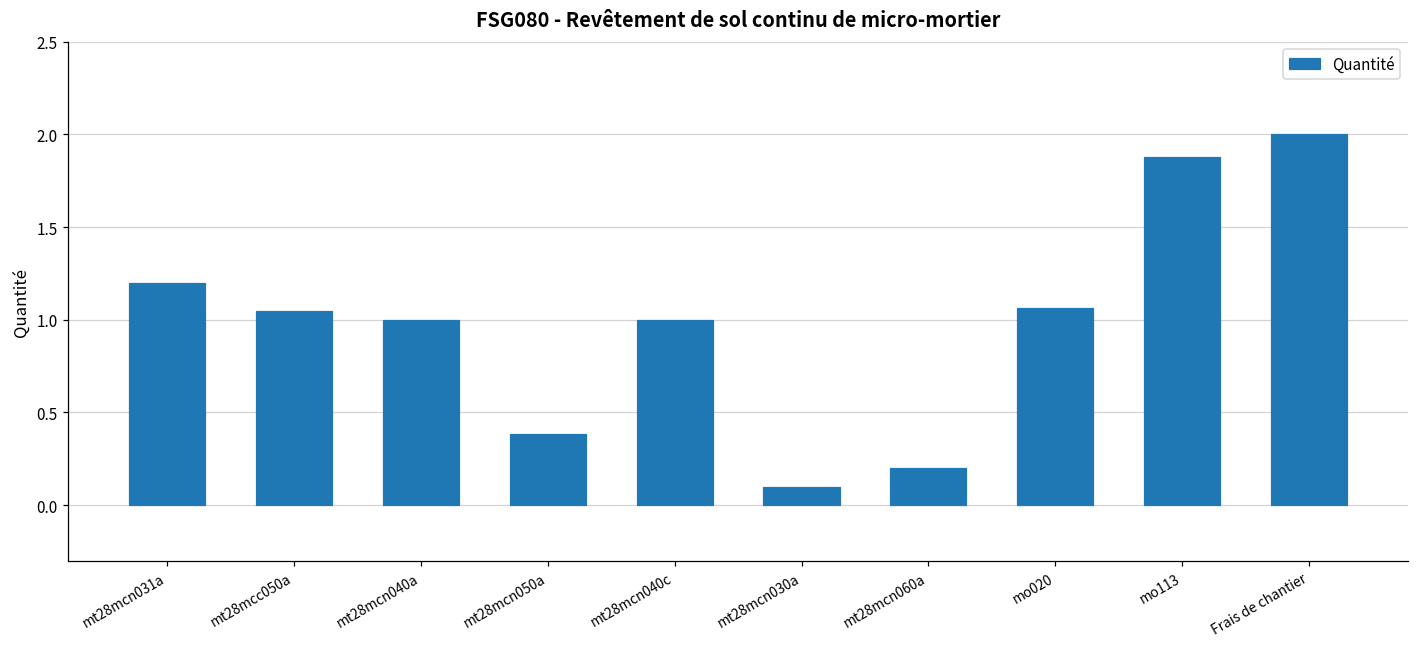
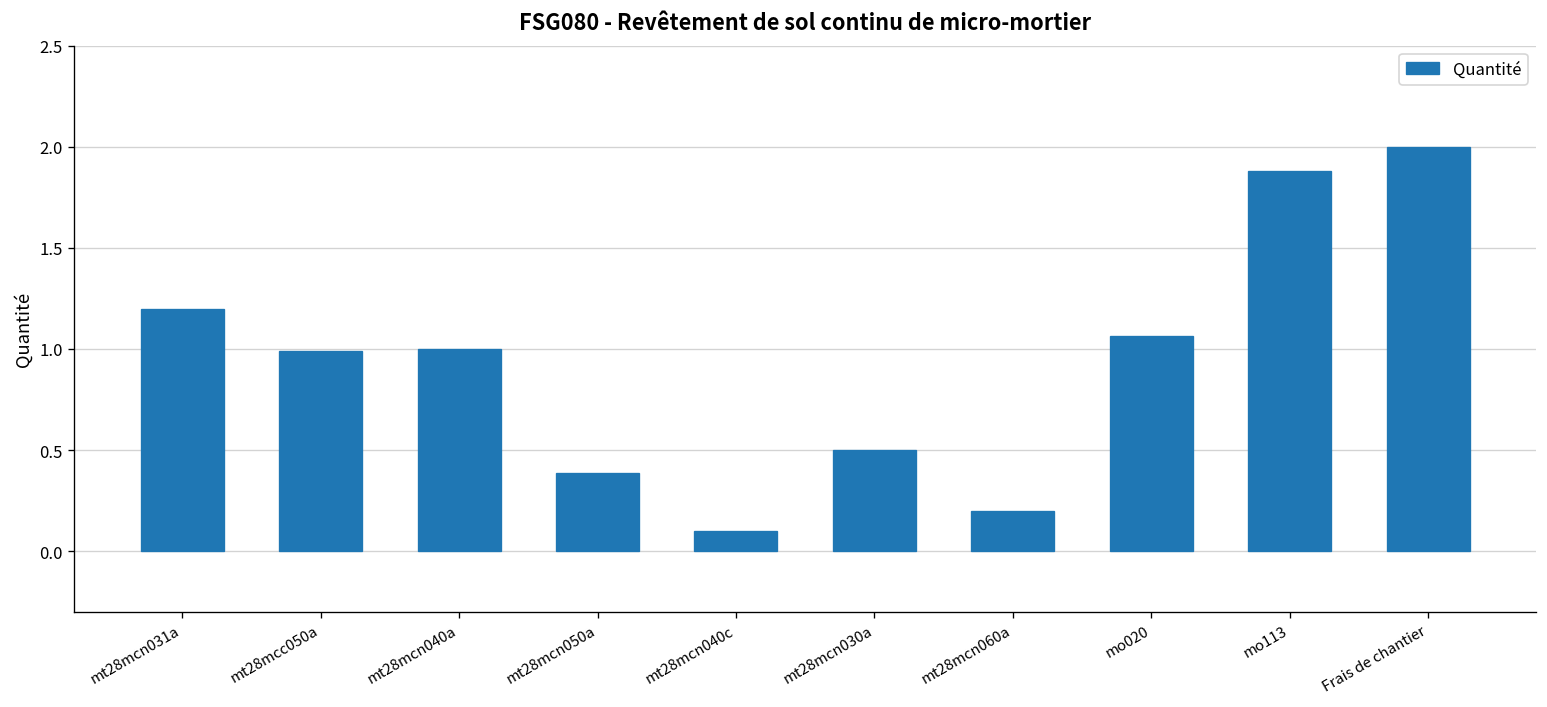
mt28mcc050a: 1.05 -> 0.99
mt28mcn040c: 1.0 -> 0.1
mt28mcn030a: 0.1 -> 0.5
